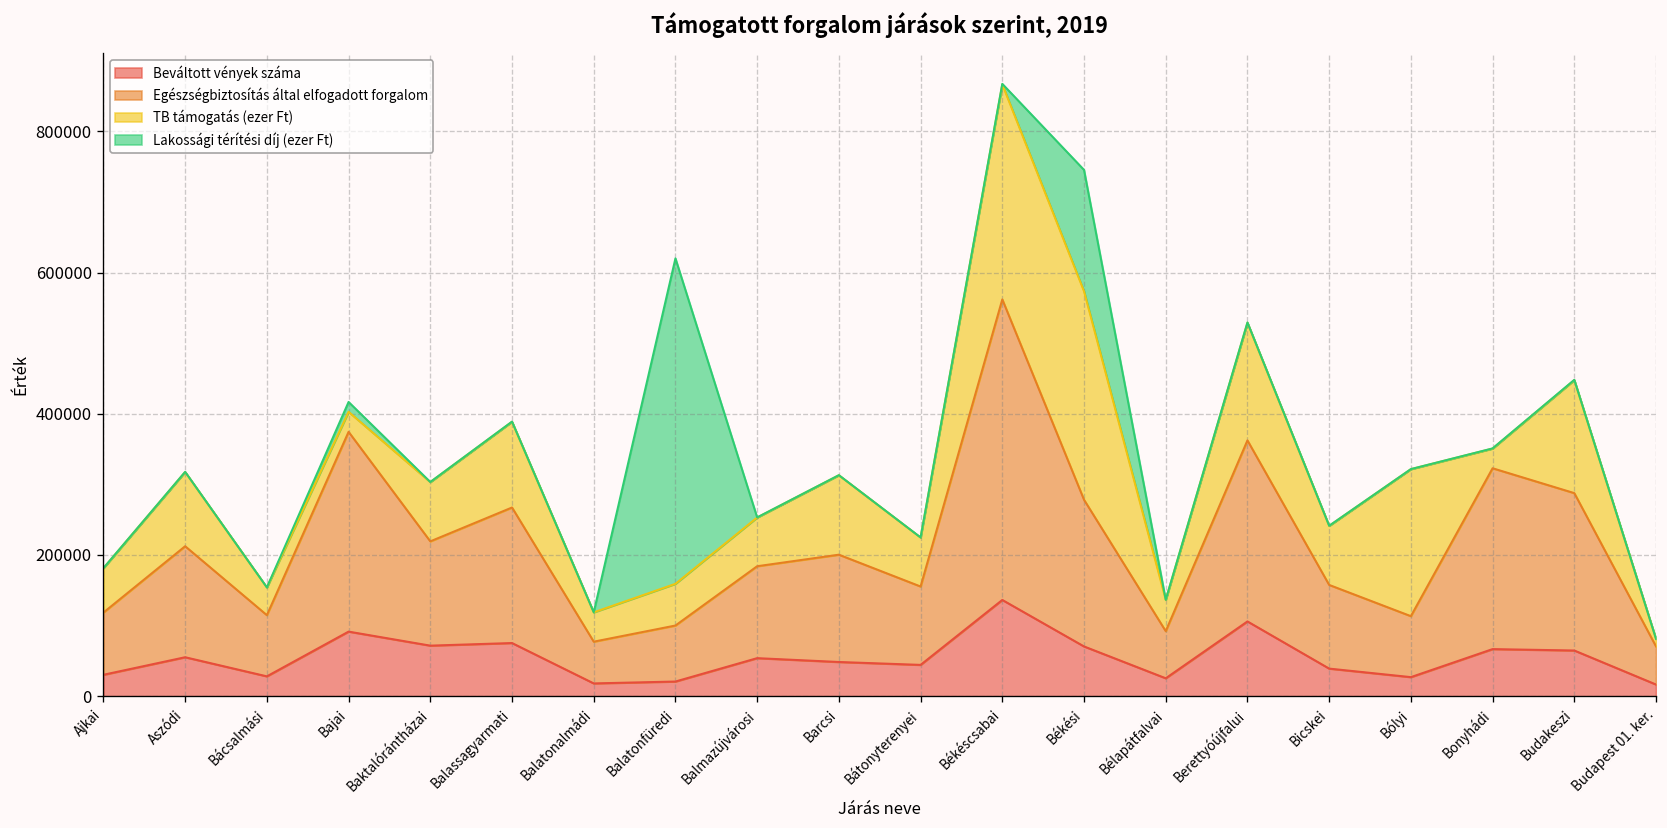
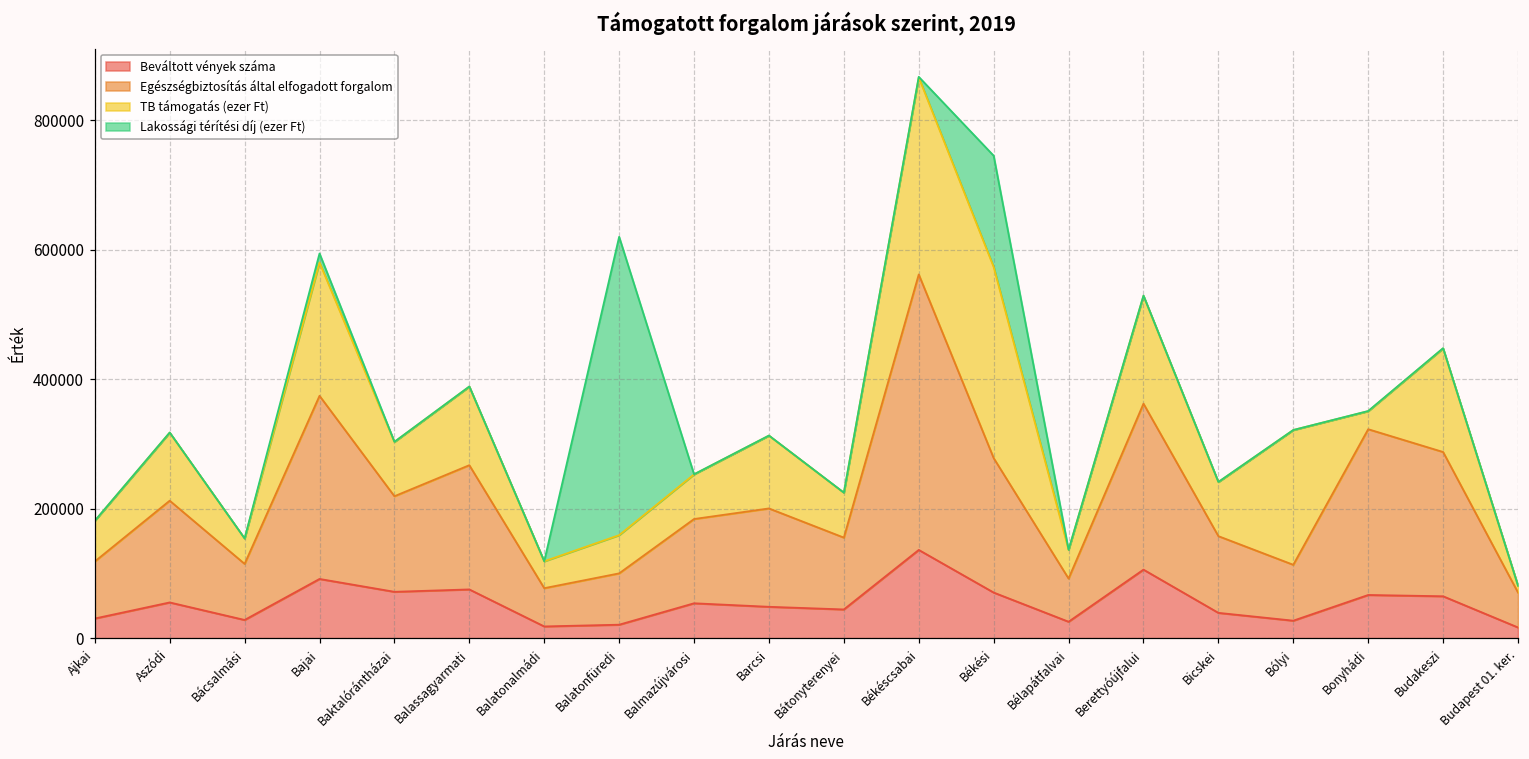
TB támogatás (ezer Ft), Bajai: 30000 -> 210000
